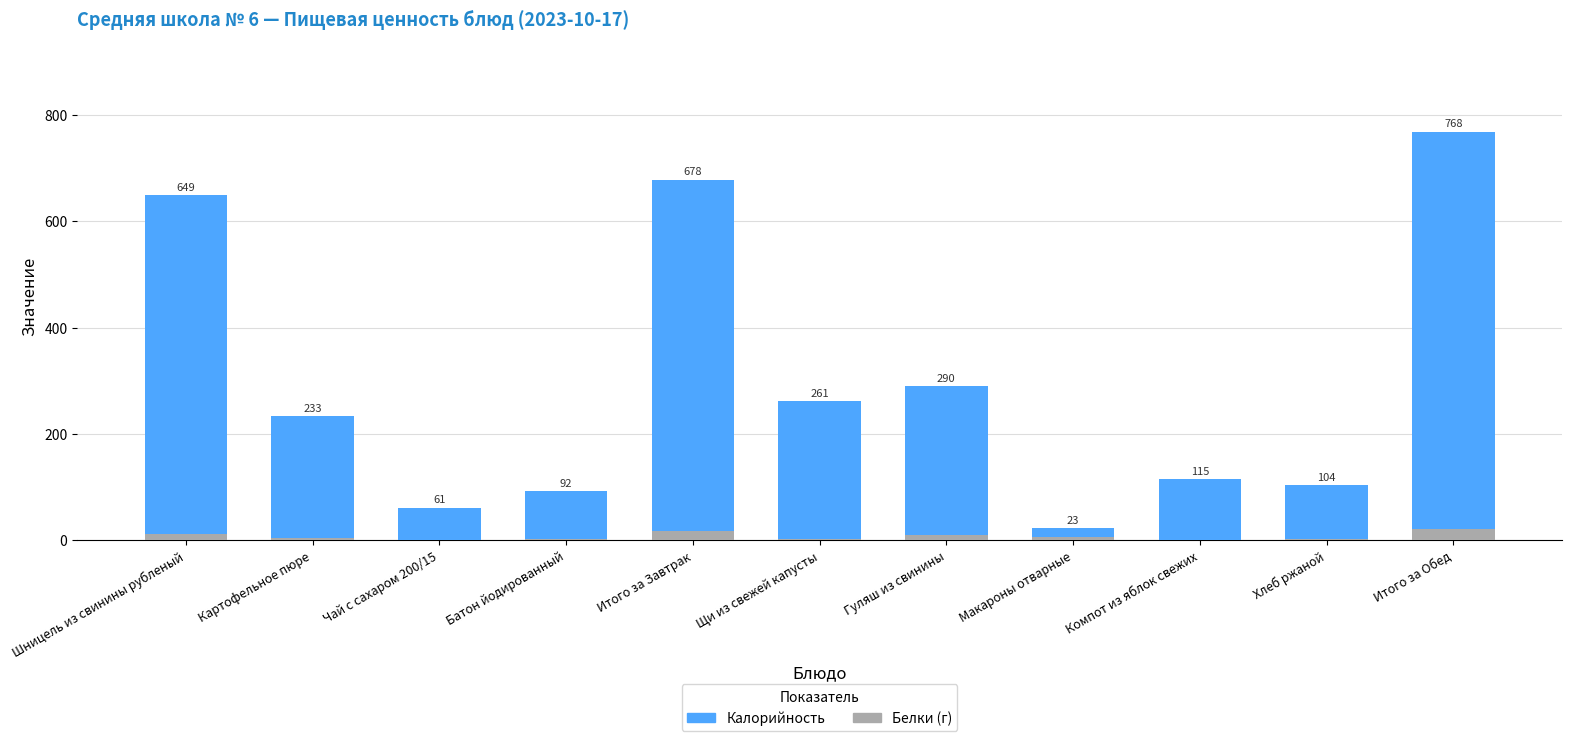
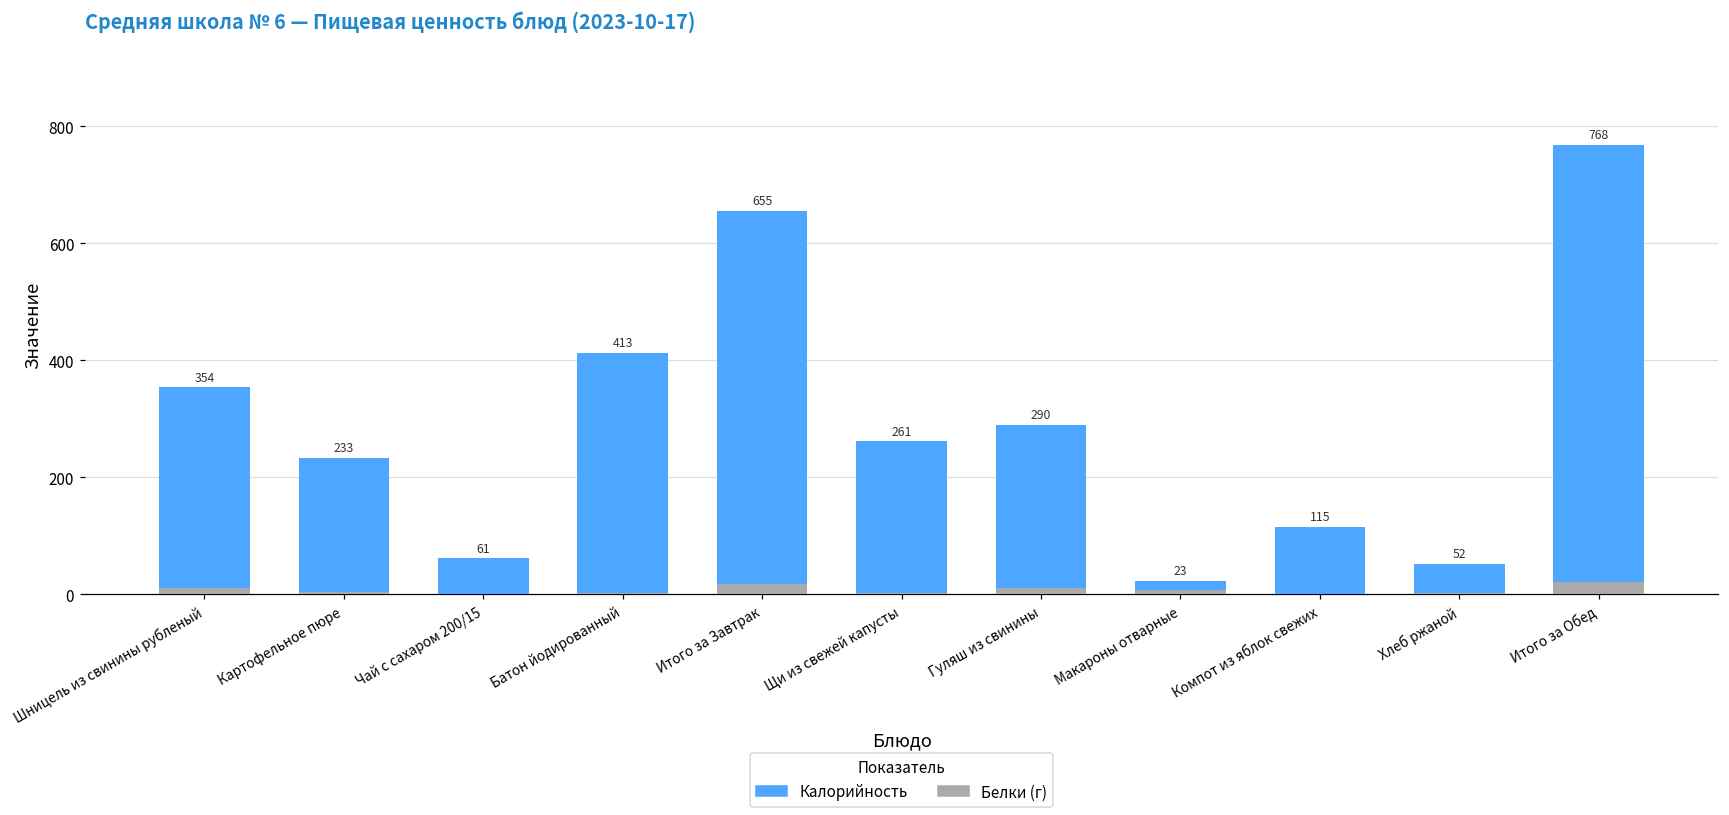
Калорийность, Шницель из свинины рубленый: 649 -> 354
Калорийность, Батон йодированный: 92 -> 413
Калорийность, Итого за Завтрак: 678 -> 655
Калорийность, Хлеб ржаной: 104 -> 52
